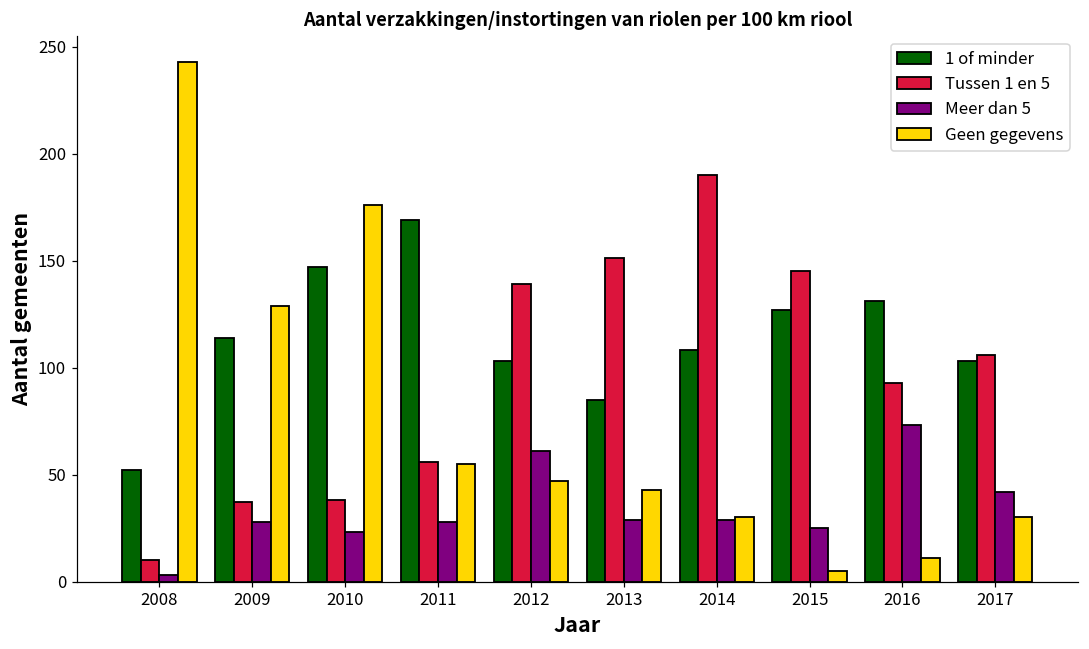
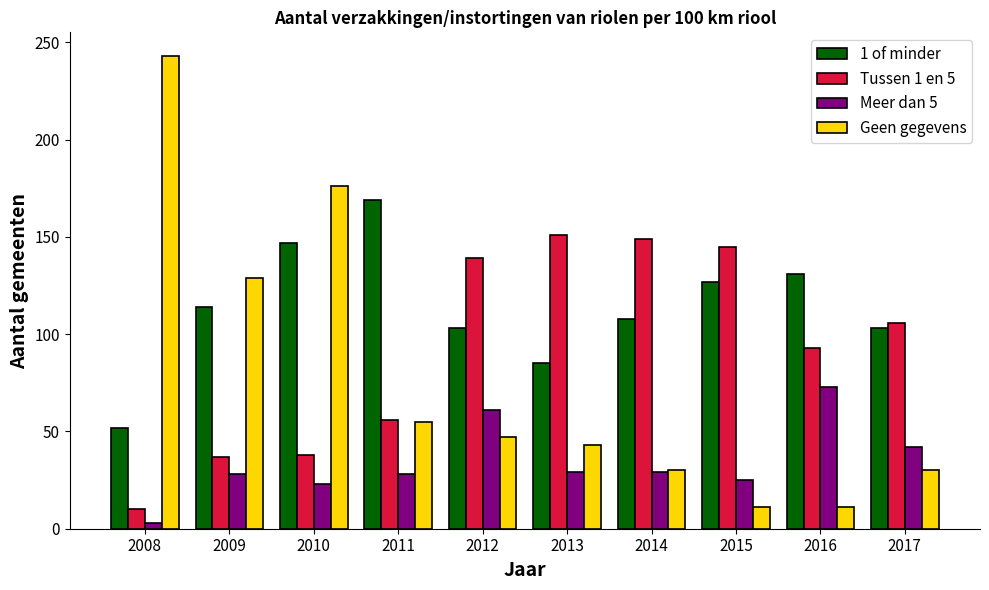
Tussen 1 en 5, 2014: 190 -> 149
Geen gegevens, 2015: 5 -> 11
